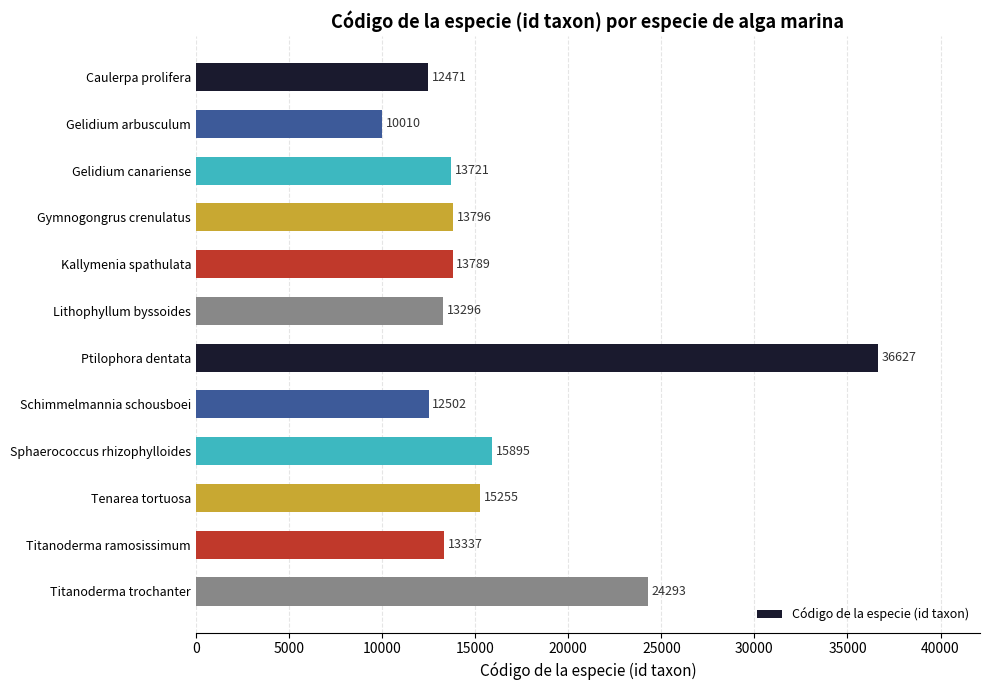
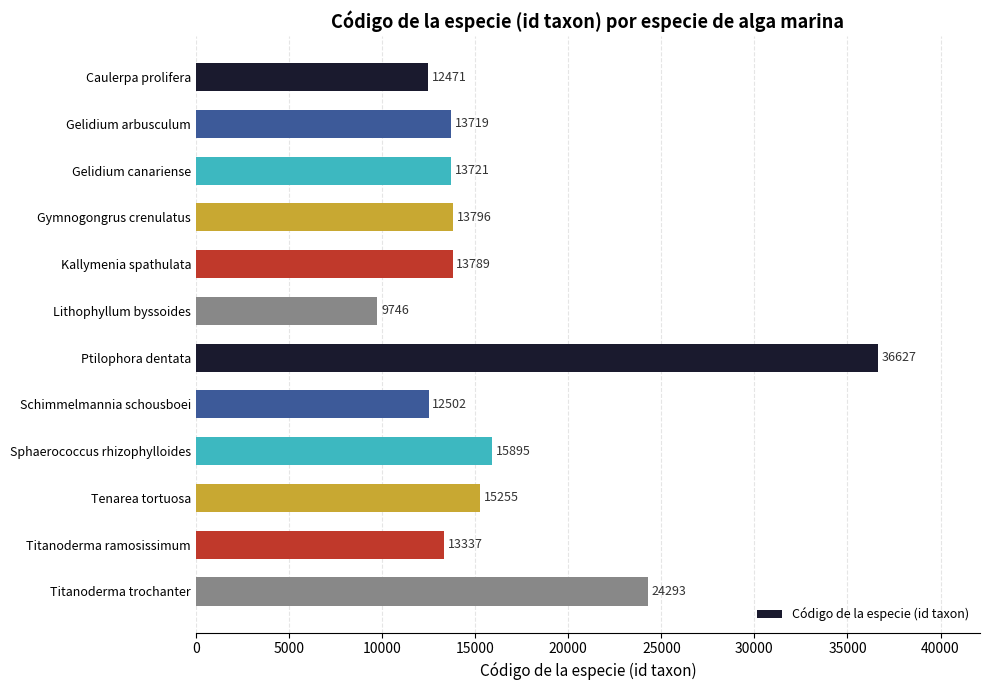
Gelidium arbusculum: 10010 -> 13719
Lithophyllum byssoides: 13296 -> 9746
